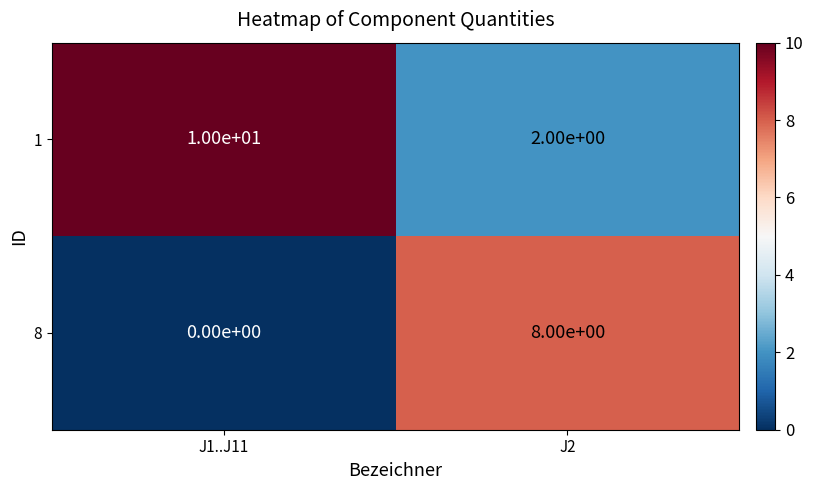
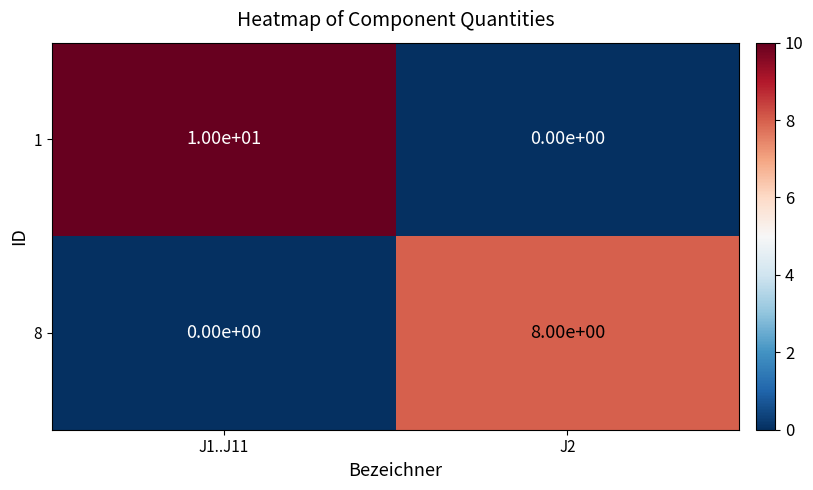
1, J2: 2.00e+00 -> 0.00e+00
